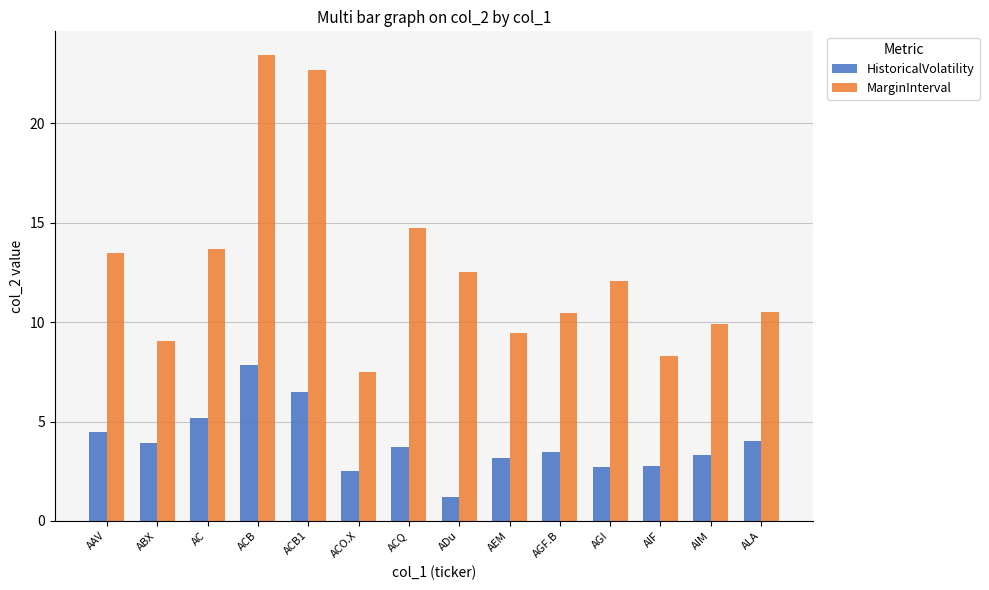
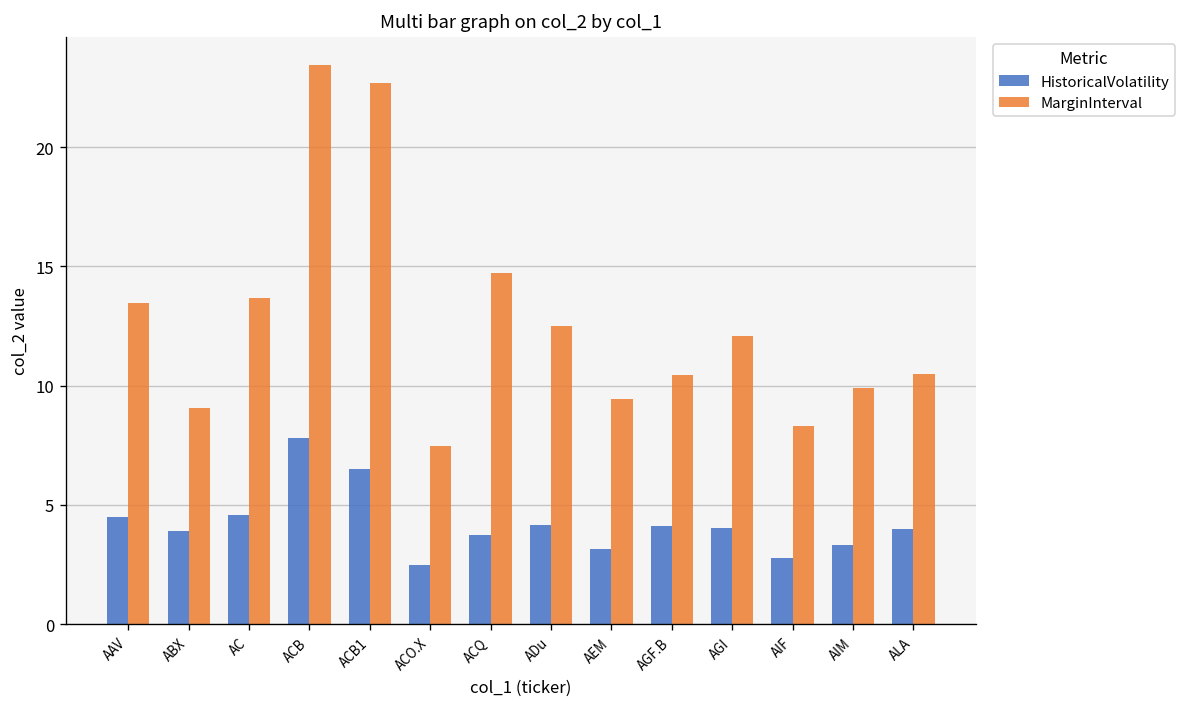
HistoricalVolatility, AC: 5.2 -> 4.6
HistoricalVolatility, ADu: 1.2 -> 4.2
HistoricalVolatility, AGF.B: 3.5 -> 4.1
HistoricalVolatility, AGI: 2.7 -> 4.0
